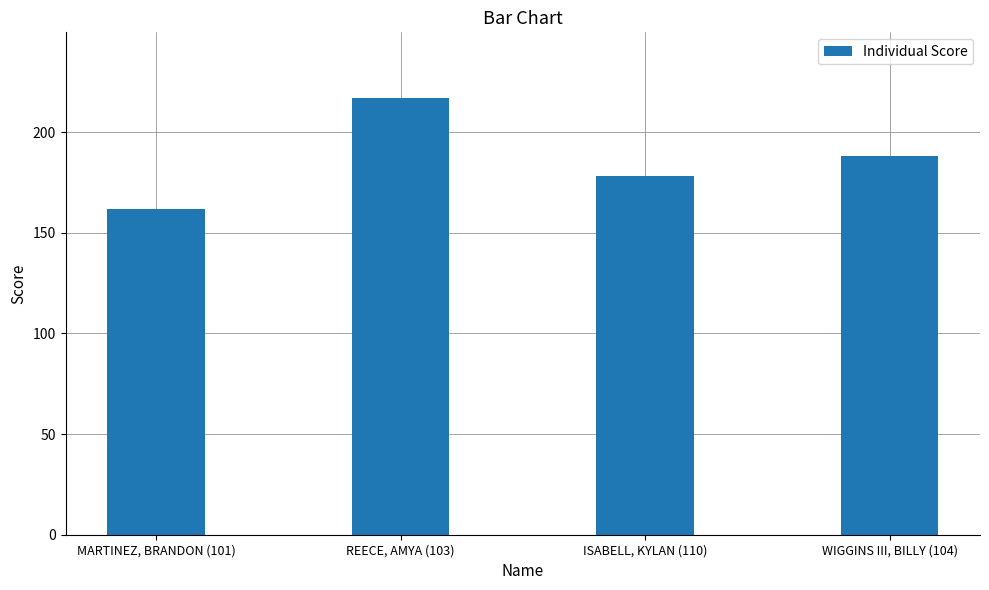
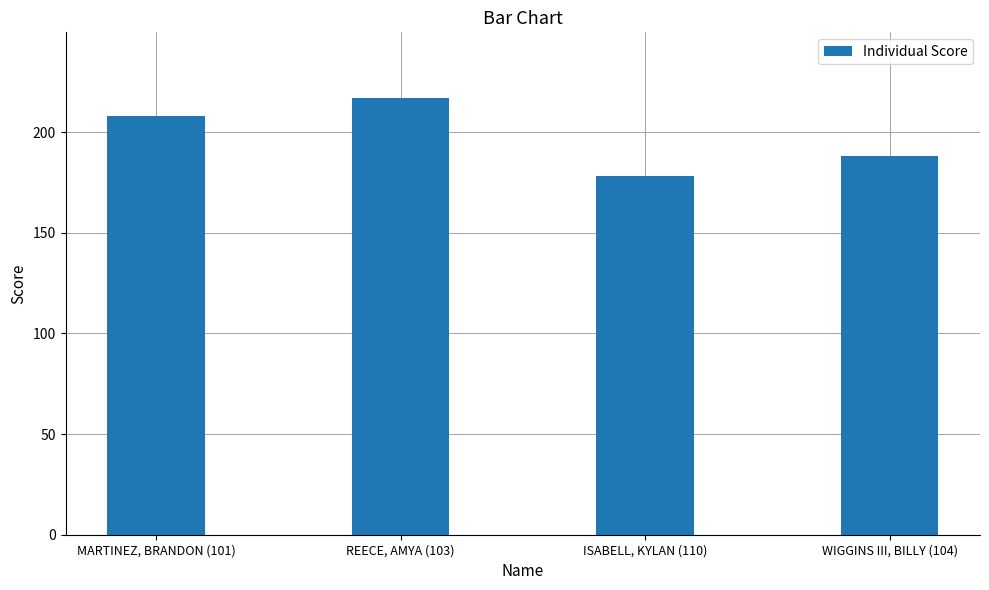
MARTINEZ, BRANDON (101): 162 -> 208
